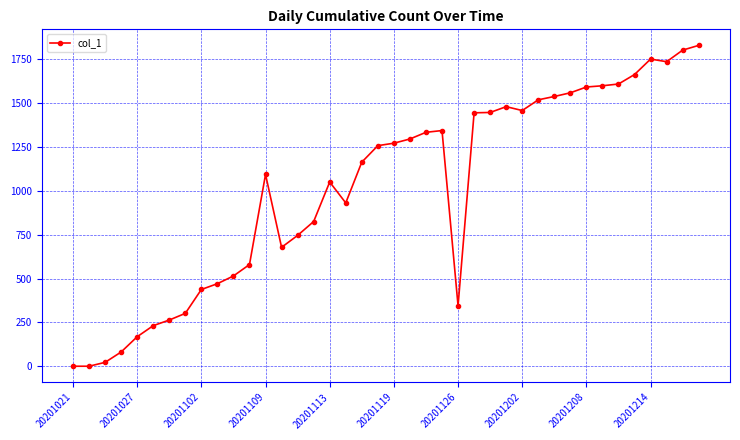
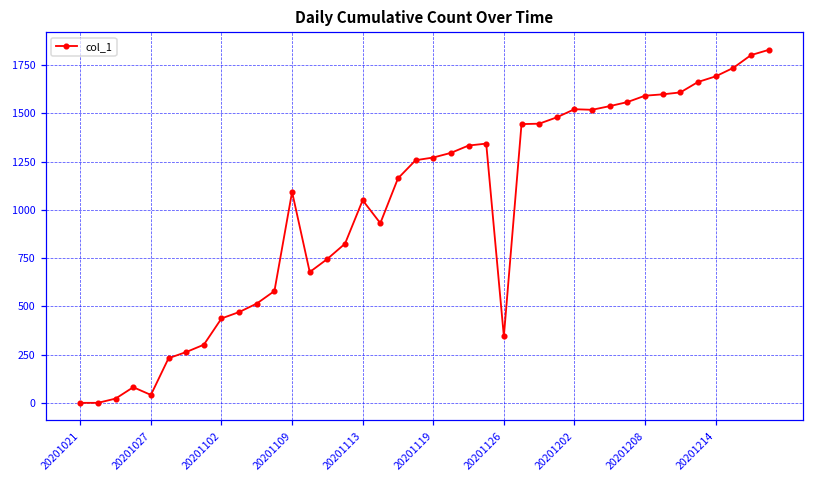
20201027: 170 -> 40
20201202: 1460 -> 1520
20201214: 1750 -> 1690
